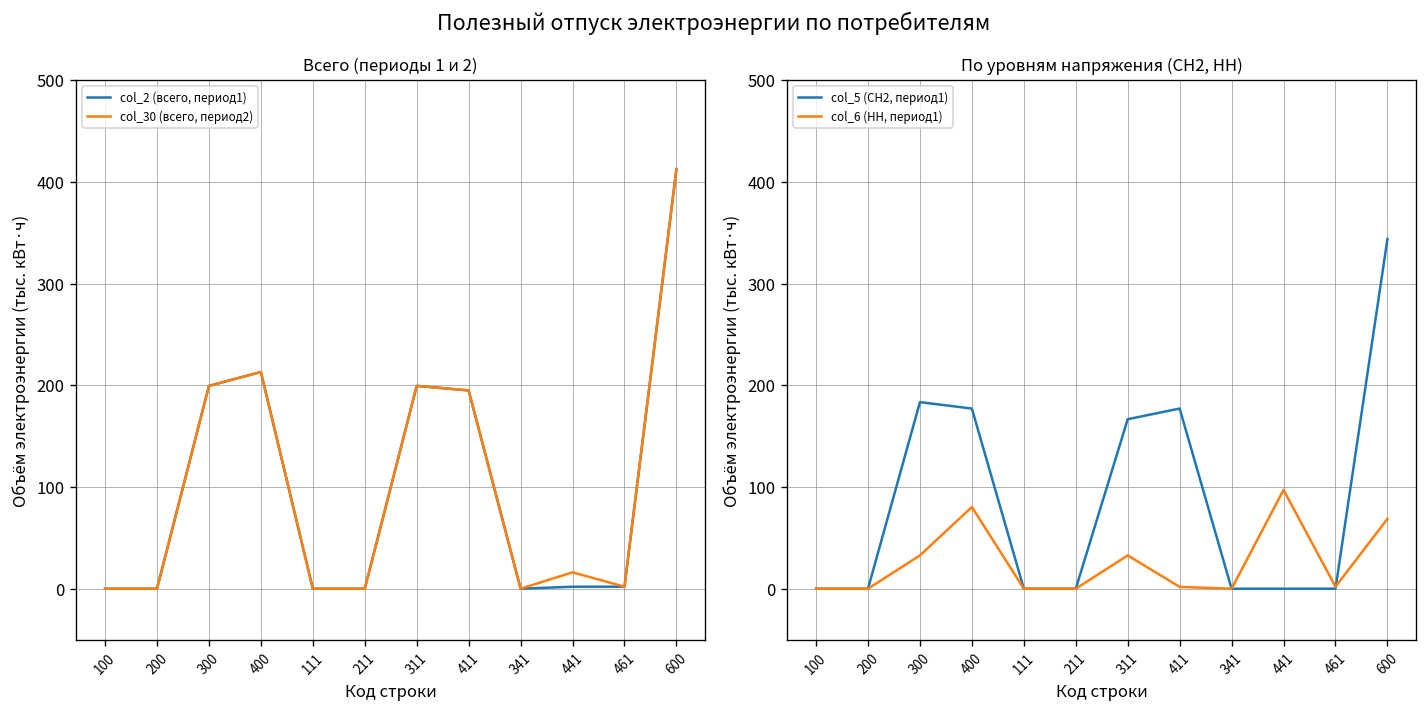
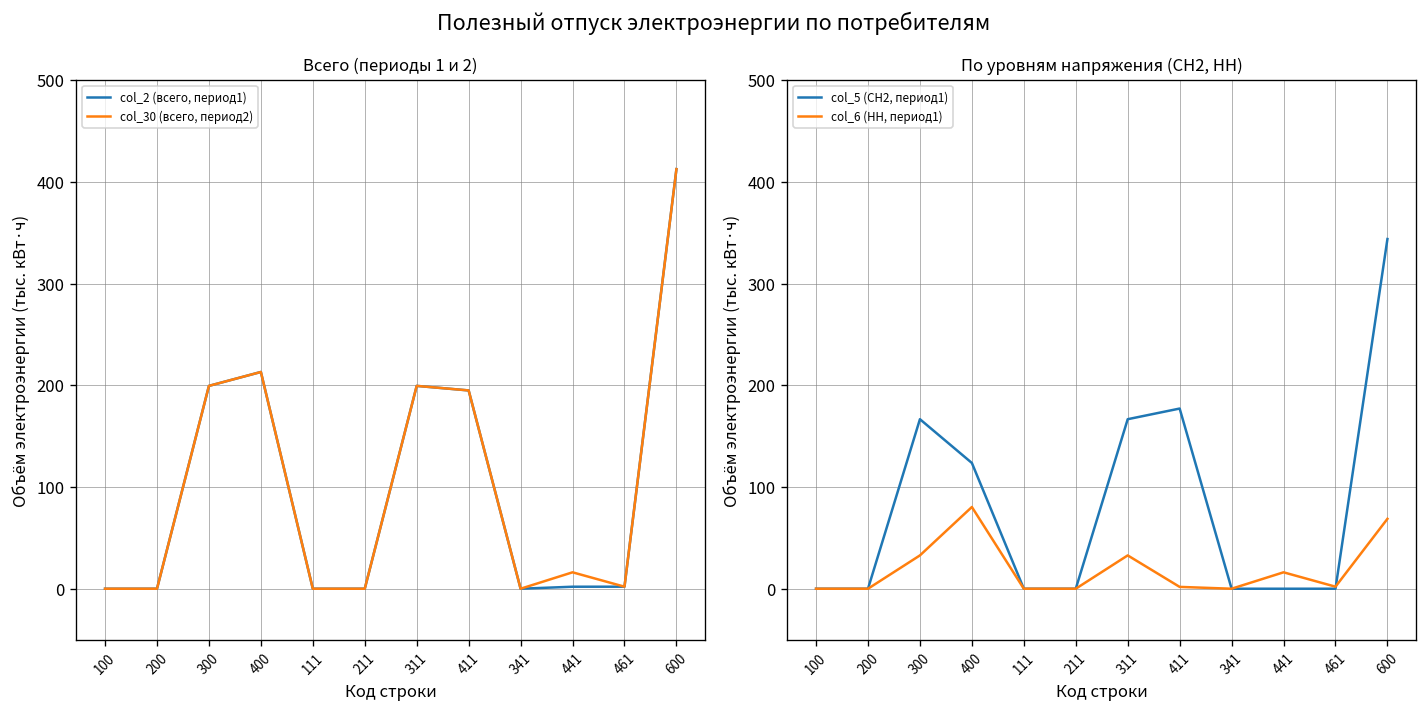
По уровням напряжения (СН2, НН), col_5 (СН2, период1), 300: 180 -> 170
По уровням напряжения (СН2, НН), col_5 (СН2, период1), 400: 180 -> 120
По уровням напряжения (СН2, НН), col_6 (НН, период1), 441: 100 -> 20
